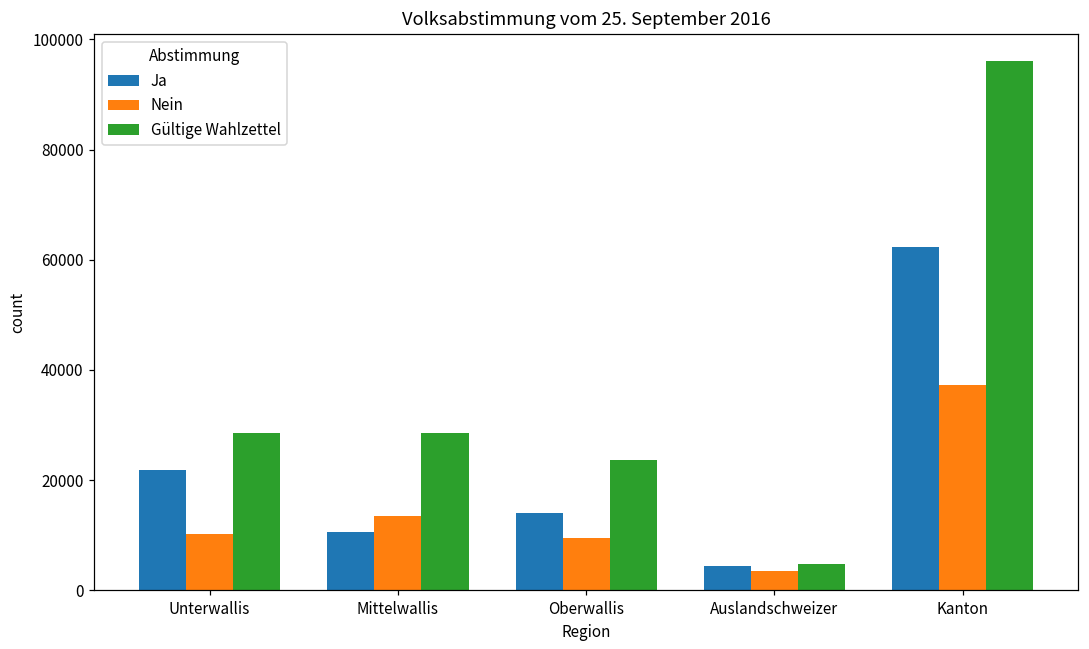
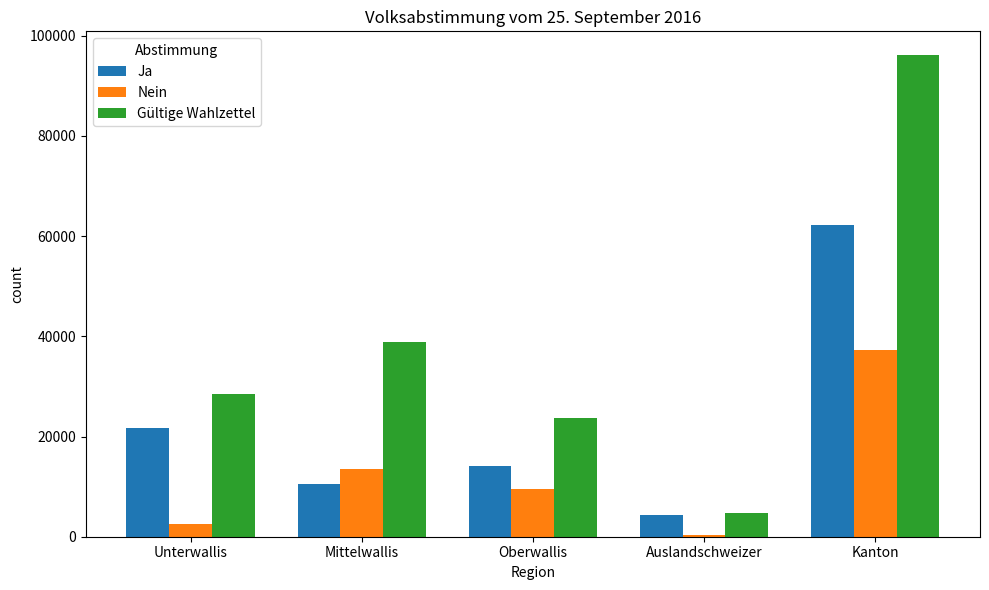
Nein, Unterwallis: 10000 -> 3000
Gültige Wahlzettel, Mittelwallis: 29000 -> 39000
Nein, Auslandschweizer: 4000 -> 0
